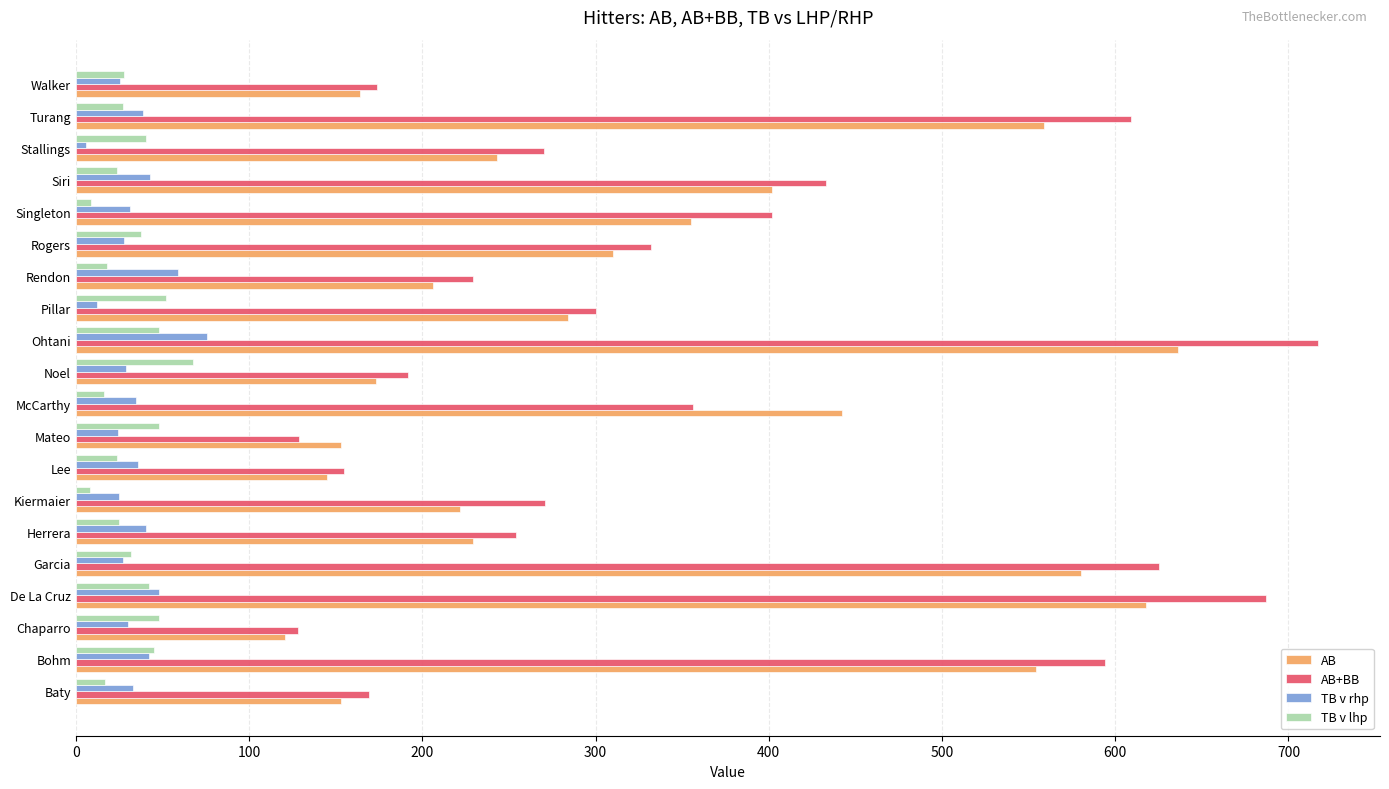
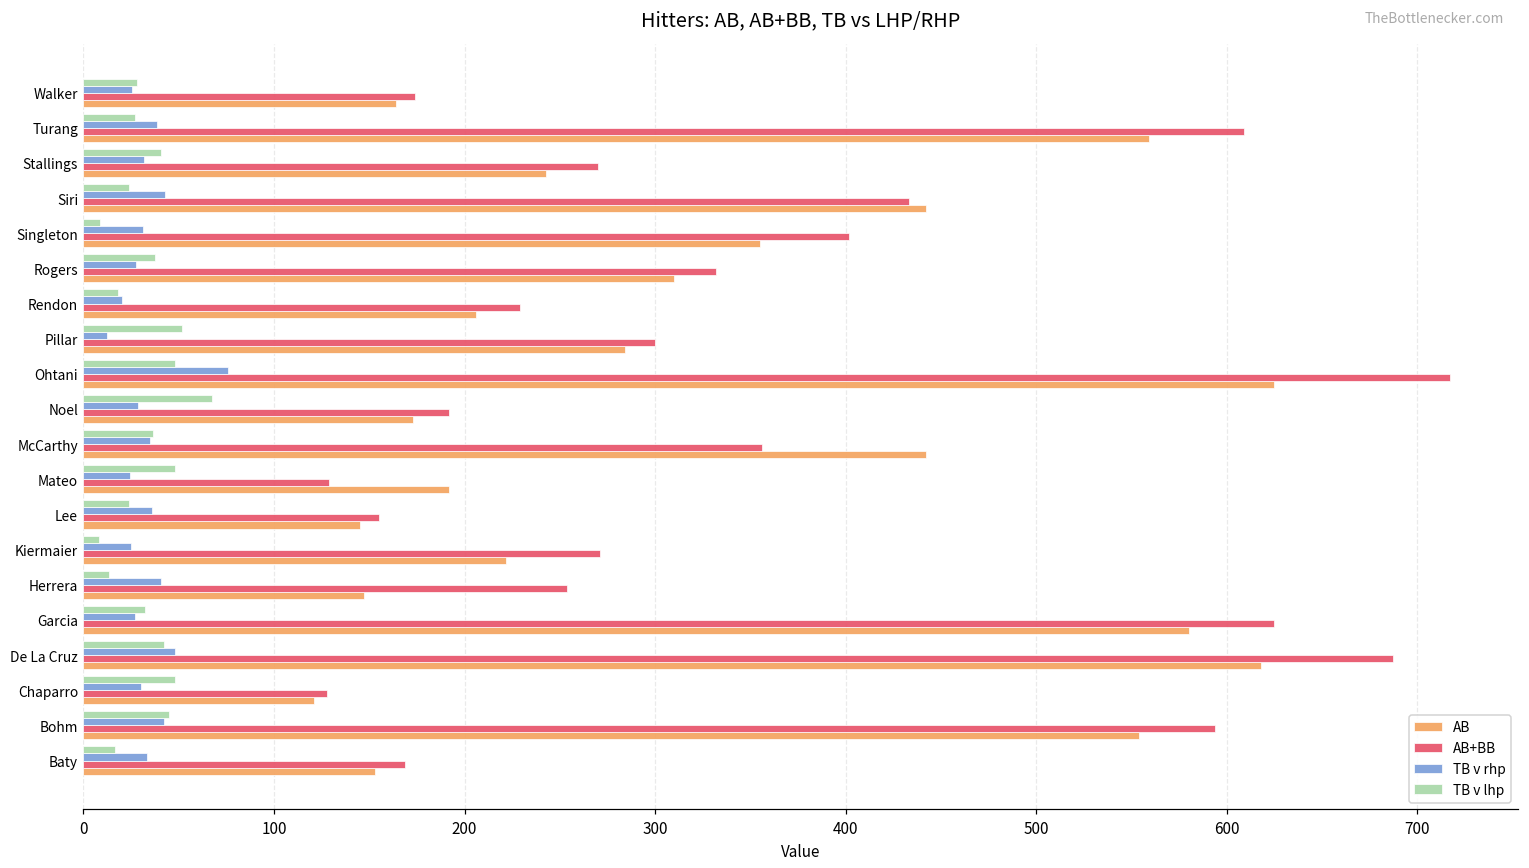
TB v rhp, Stallings: 6 -> 32
AB, Siri: 402 -> 442
TB v rhp, Rendon: 59 -> 20
AB, Ohtani: 636 -> 625
TB v lhp, McCarthy: 16 -> 36
AB, Mateo: 153 -> 192
TB v lhp, Herrera: 25 -> 13
AB, Herrera: 229 -> 147
